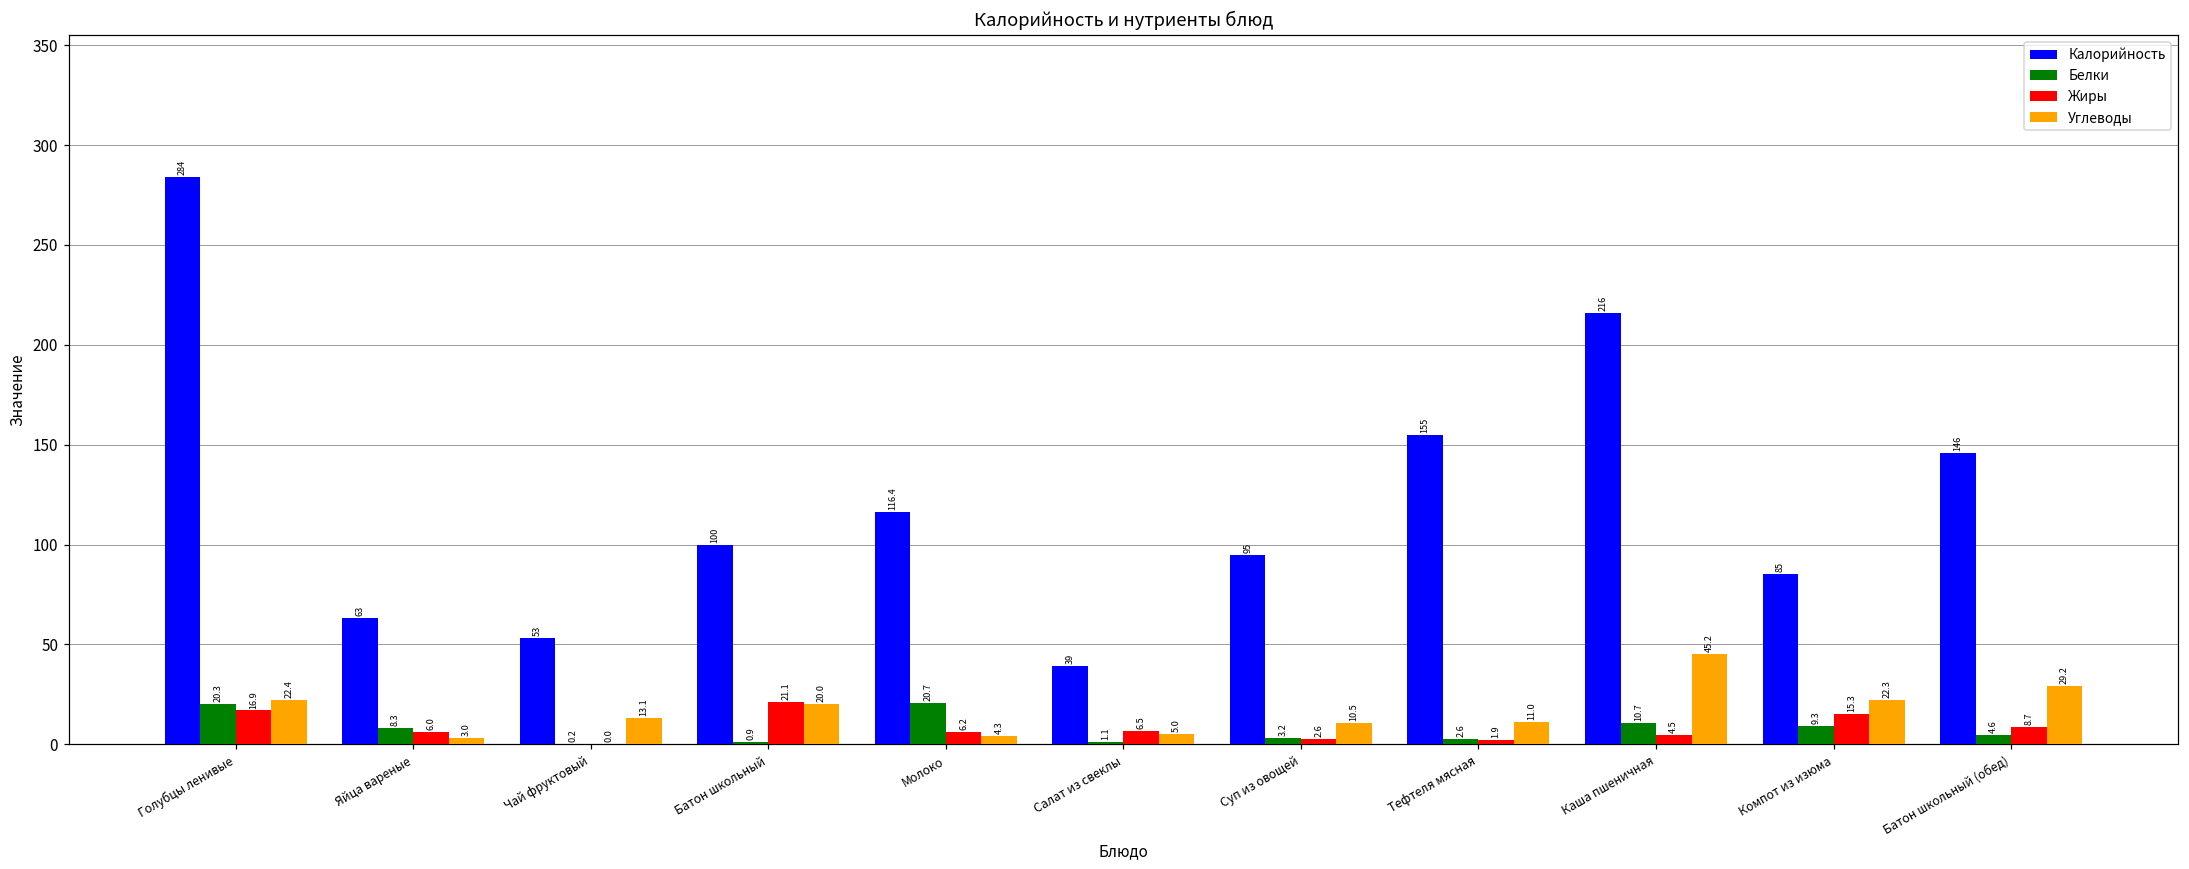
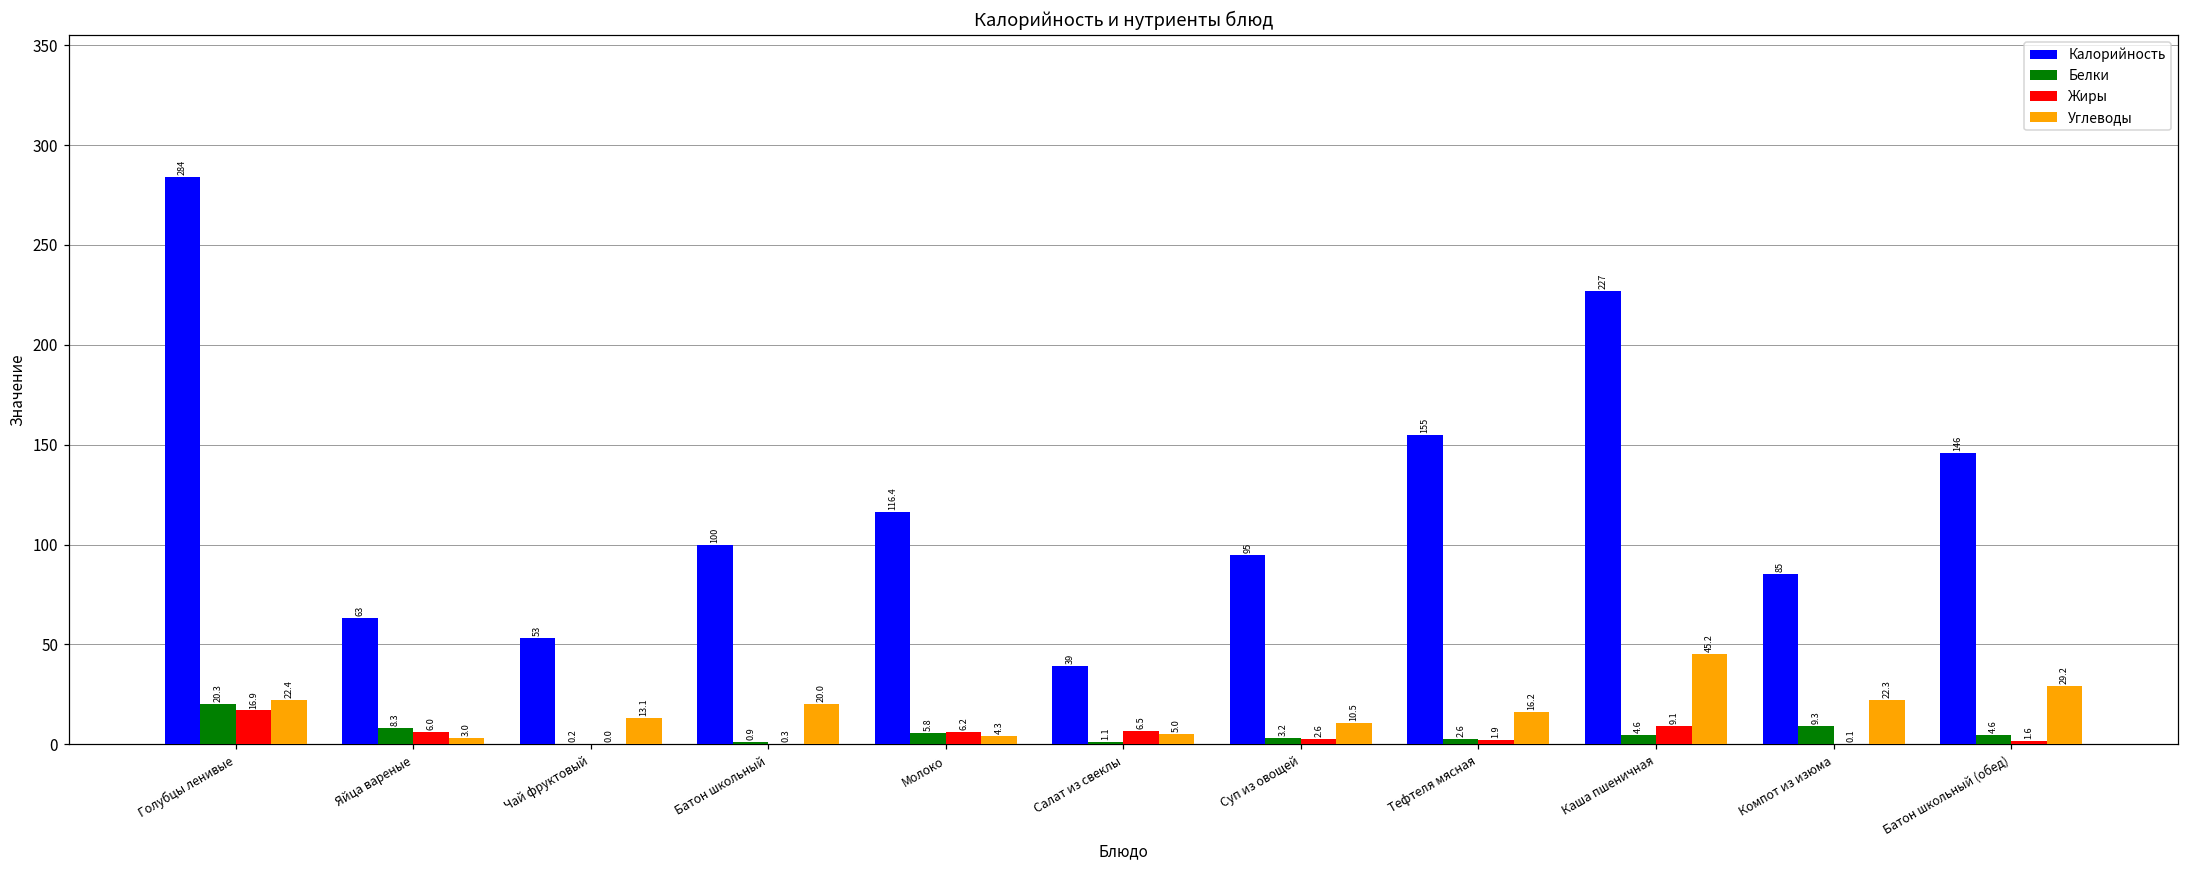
Жиры, Батон школьный: 21.1 -> 0.3
Белки, Молоко: 20.7 -> 5.8
Углеводы, Тефтеля мясная: 11.0 -> 16.2
Калорийность, Каша пшеничная: 216 -> 227
Белки, Каша пшеничная: 10.7 -> 4.6
Жиры, Каша пшеничная: 4.5 -> 9.1
Жиры, Компот из изюма: 15.3 -> 0.1
Жиры, Батон школьный (обед): 8.7 -> 1.6
